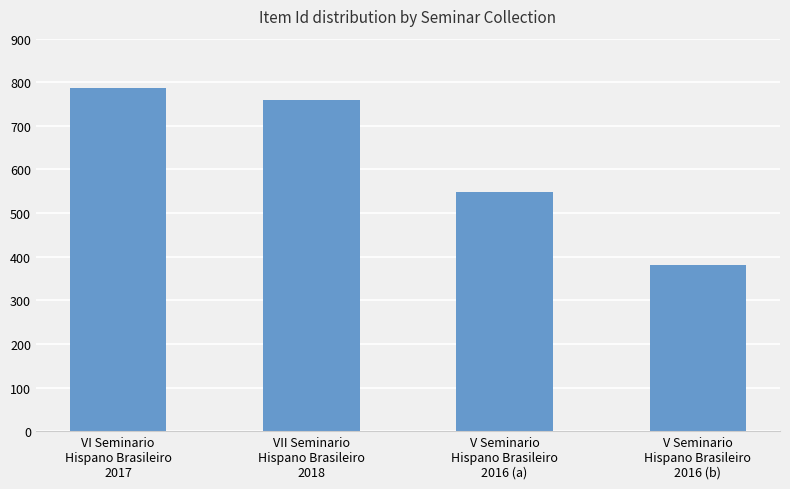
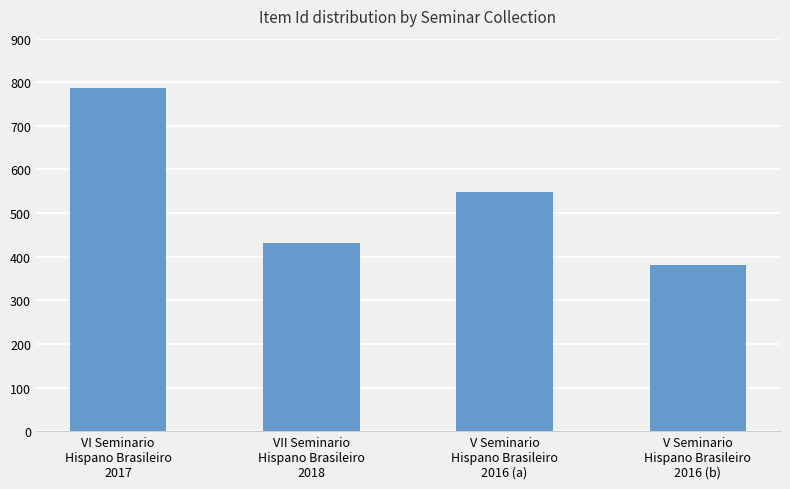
VII Seminario Hispano Brasileiro 2018: 760 -> 430
